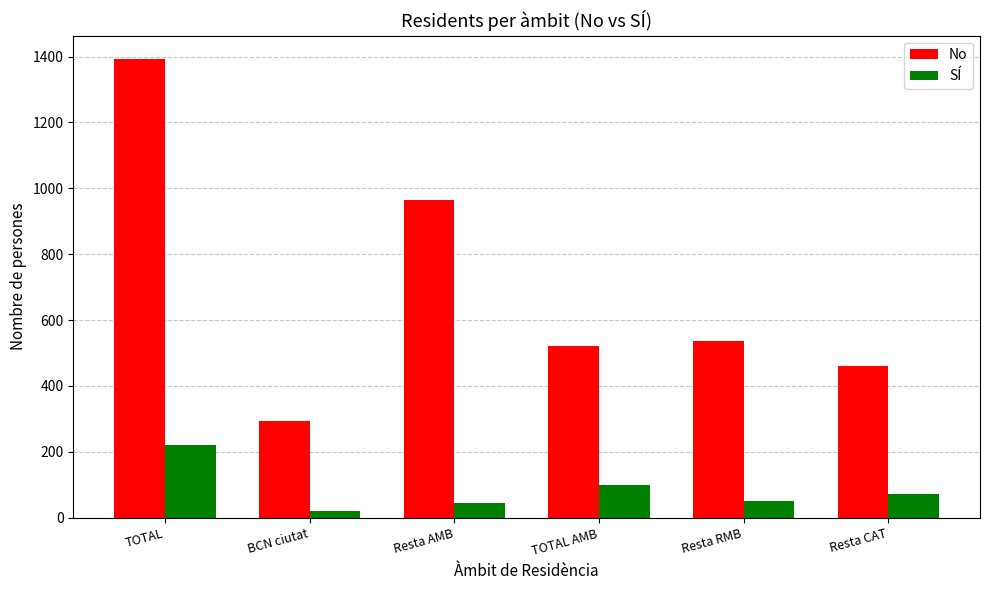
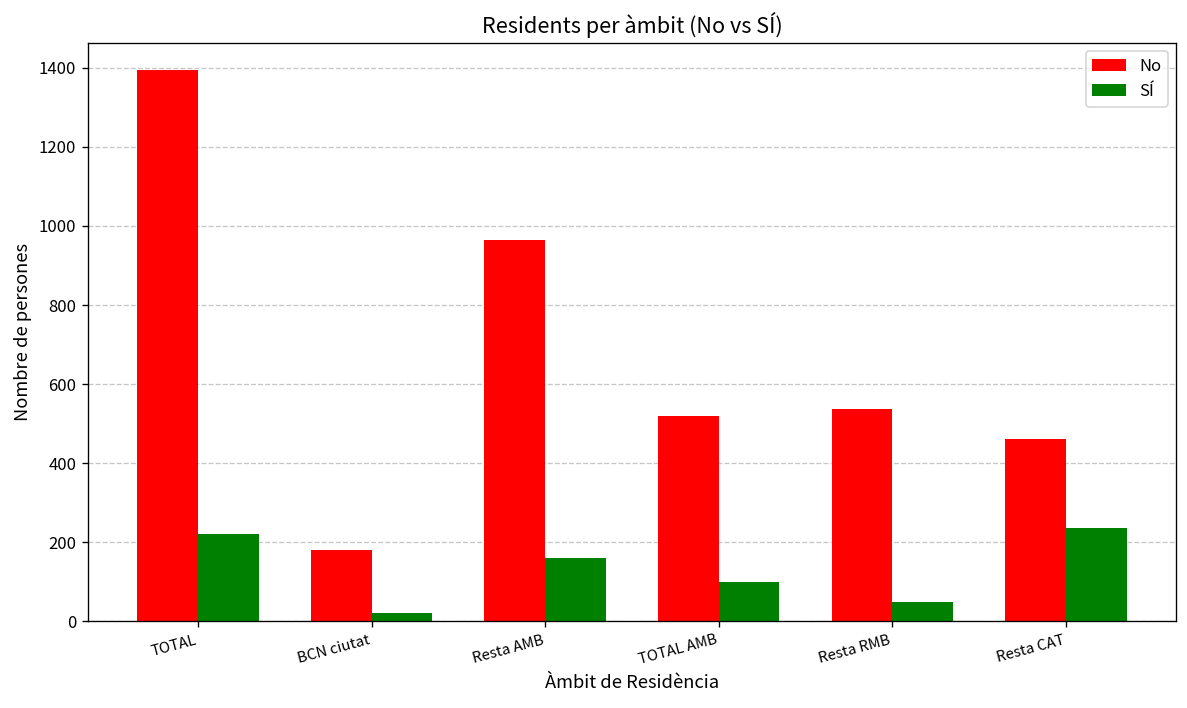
No, BCN ciutat: 300 -> 180
SÍ, Resta AMB: 40 -> 160
SÍ, Resta CAT: 70 -> 240
